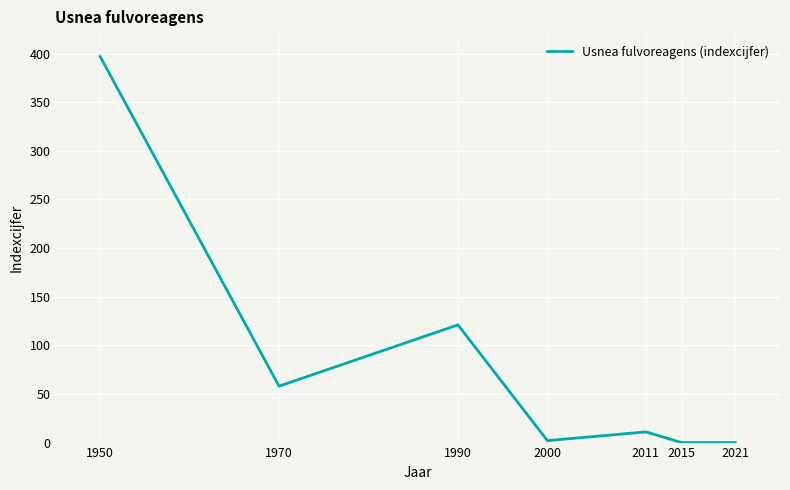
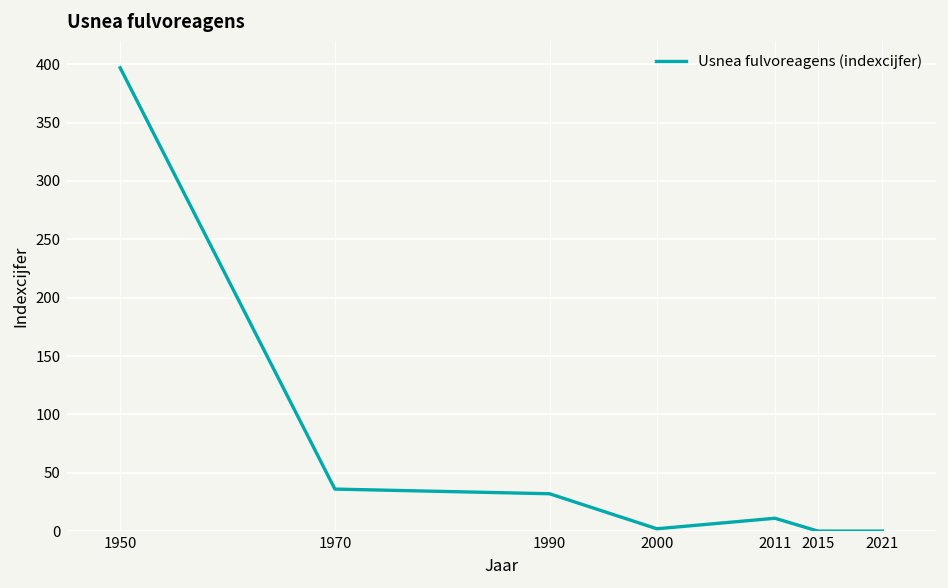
1970: 60 -> 40
1990: 120 -> 30
